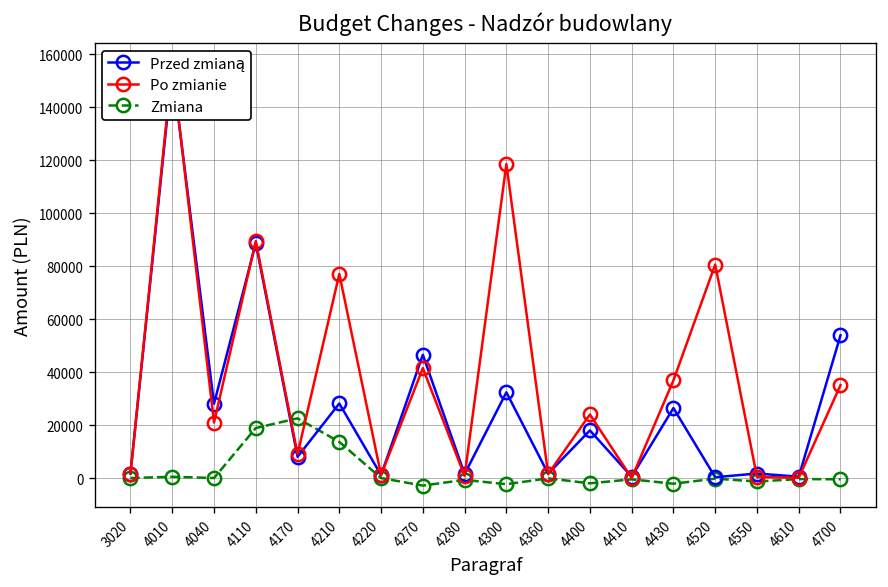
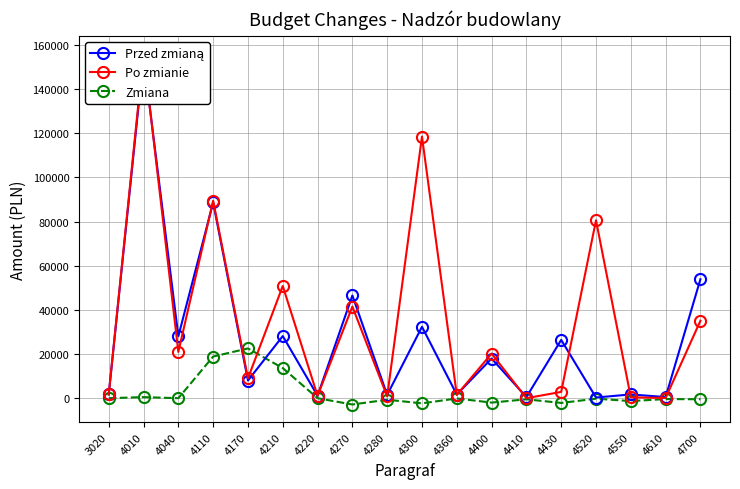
Po zmianie, 4210: 77000 -> 51000
Po zmianie, 4400: 24000 -> 20000
Po zmianie, 4430: 37000 -> 3000
